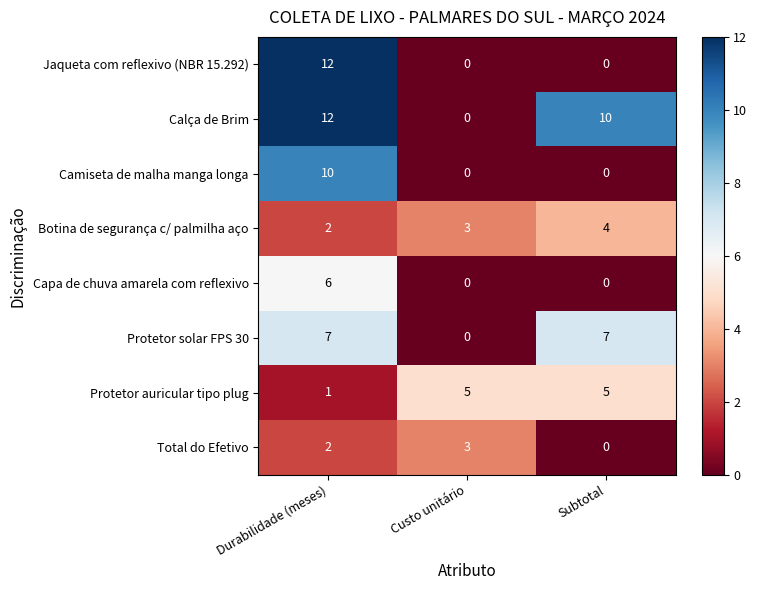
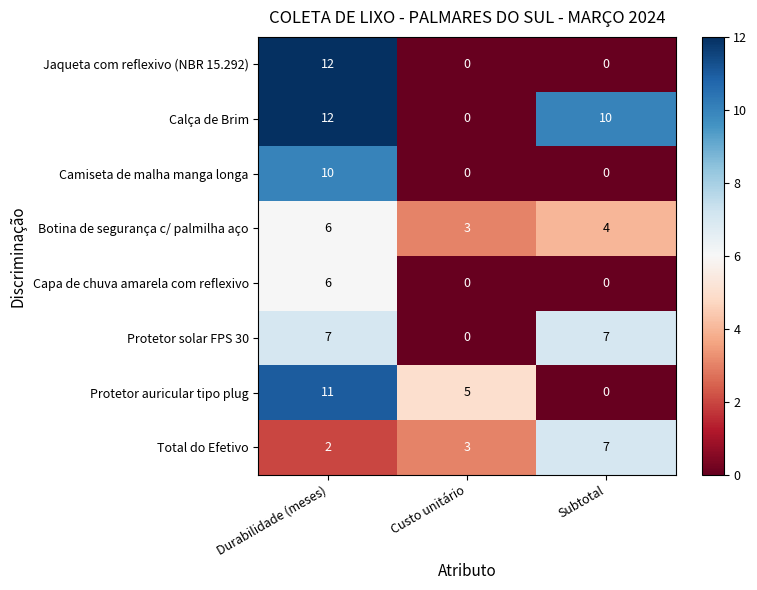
Botina de segurança c/ palmilha aço, Durabilidade (meses): 2 -> 6
Protetor auricular tipo plug, Durabilidade (meses): 1 -> 11
Protetor auricular tipo plug, Subtotal: 5 -> 0
Total do Efetivo, Subtotal: 0 -> 7
